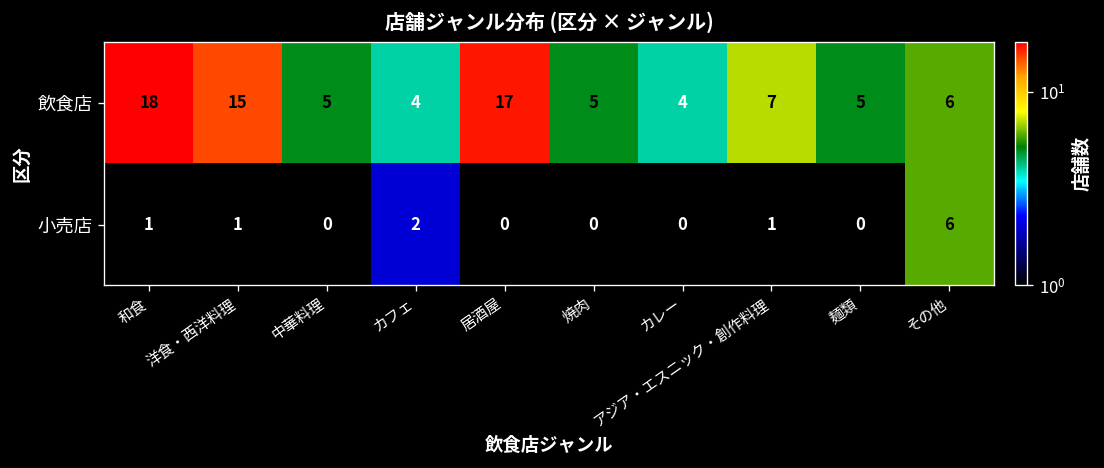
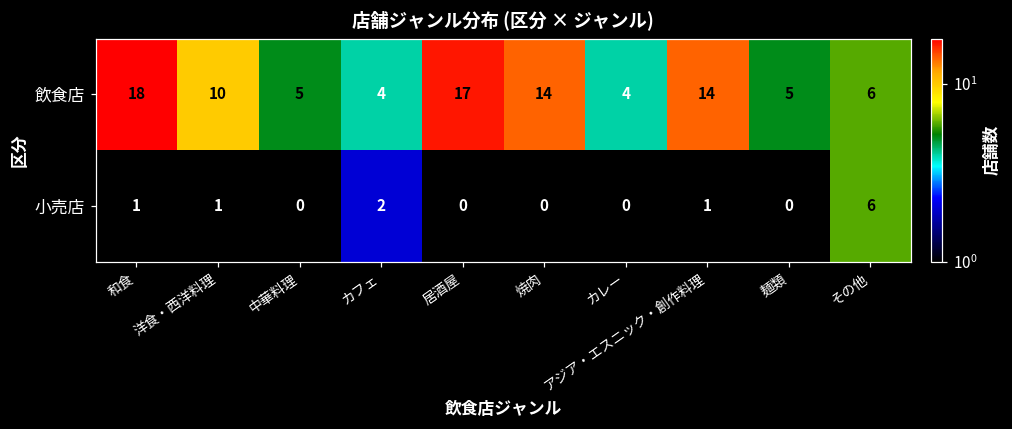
飲食店, 洋食・西洋料理: 15 -> 10
飲食店, 焼肉: 5 -> 14
飲食店, アジア・エスニック・創作料理: 7 -> 14
